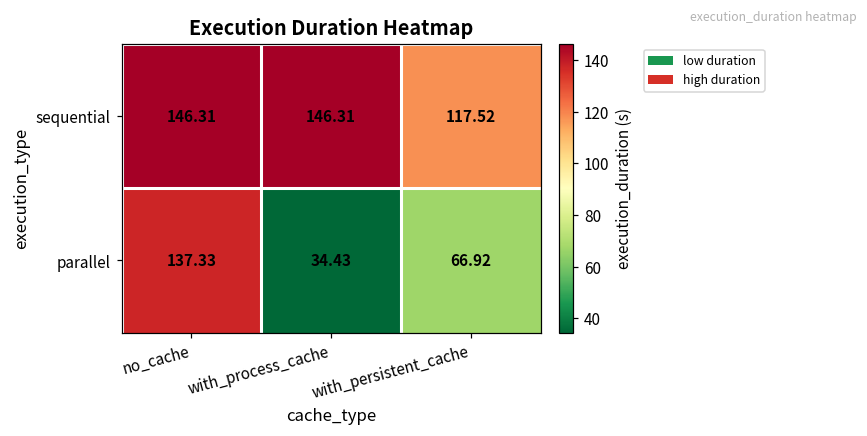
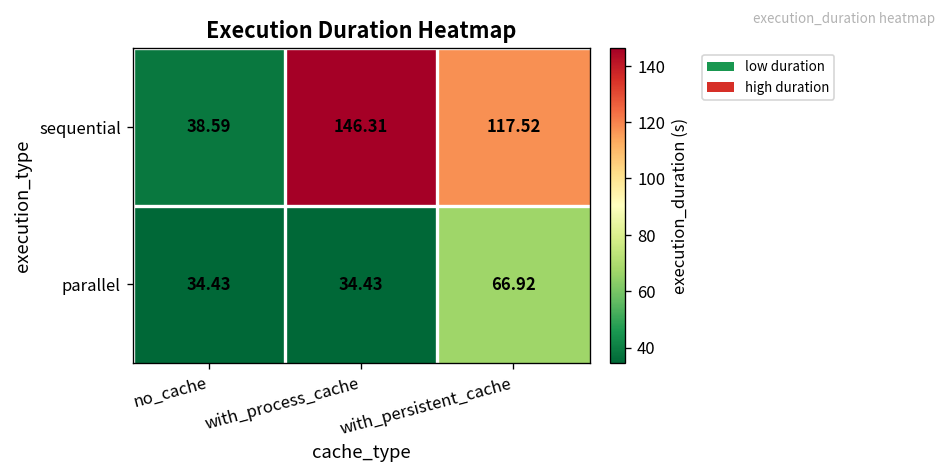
sequential, no_cache: 146.31 -> 38.59
parallel, no_cache: 137.33 -> 34.43
